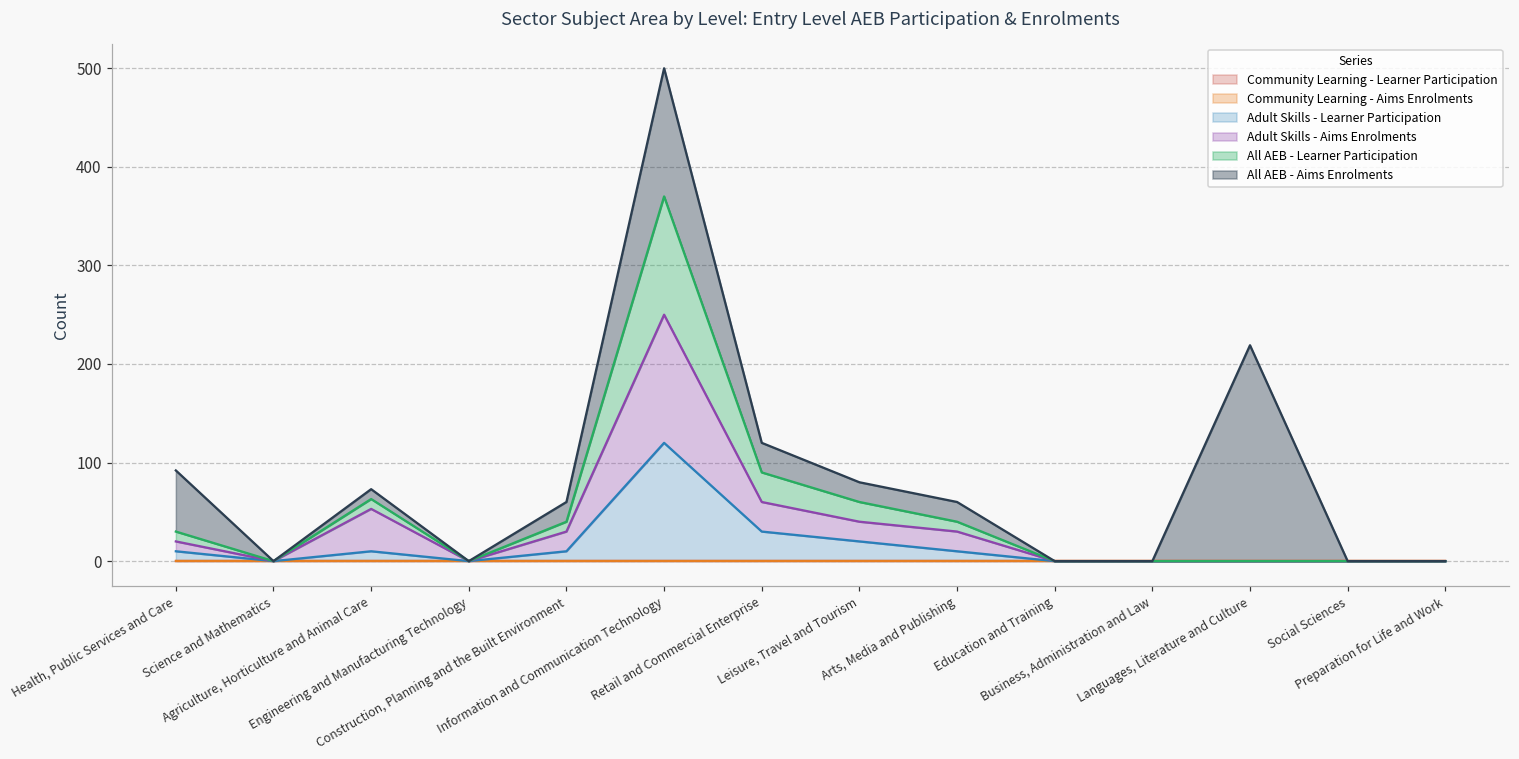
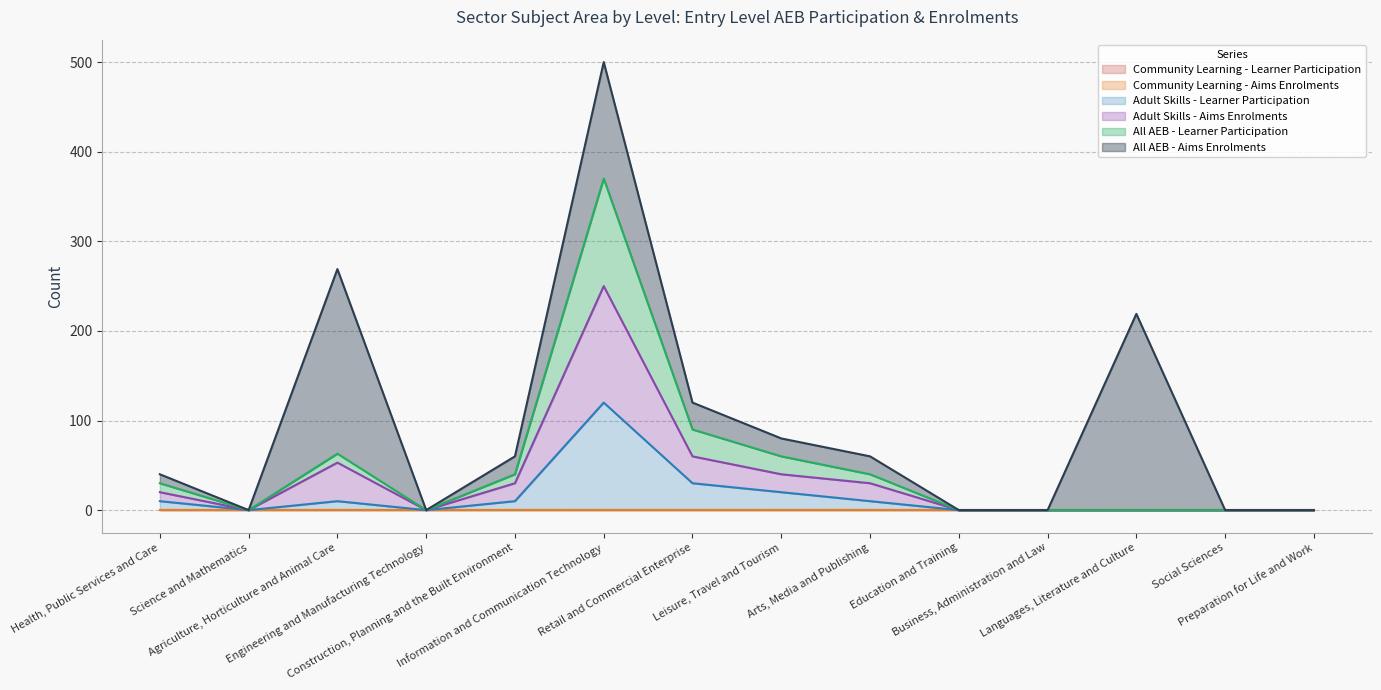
All AEB - Aims Enrolments, Health, Public Services and Care: 60 -> 10
All AEB - Aims Enrolments, Agriculture, Horticulture and Animal Care: 10 -> 210
